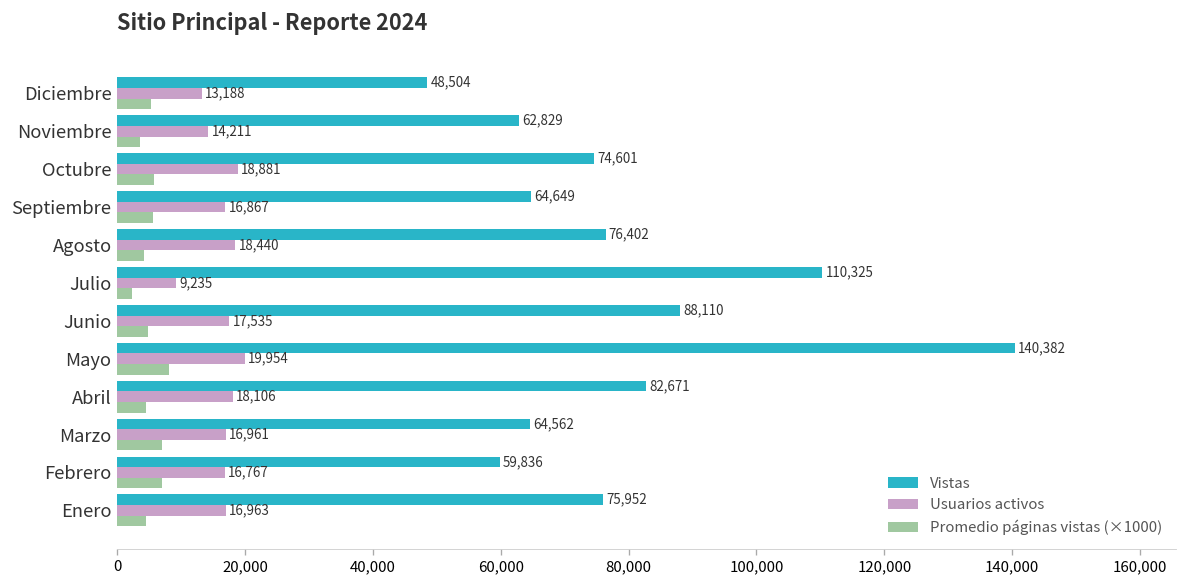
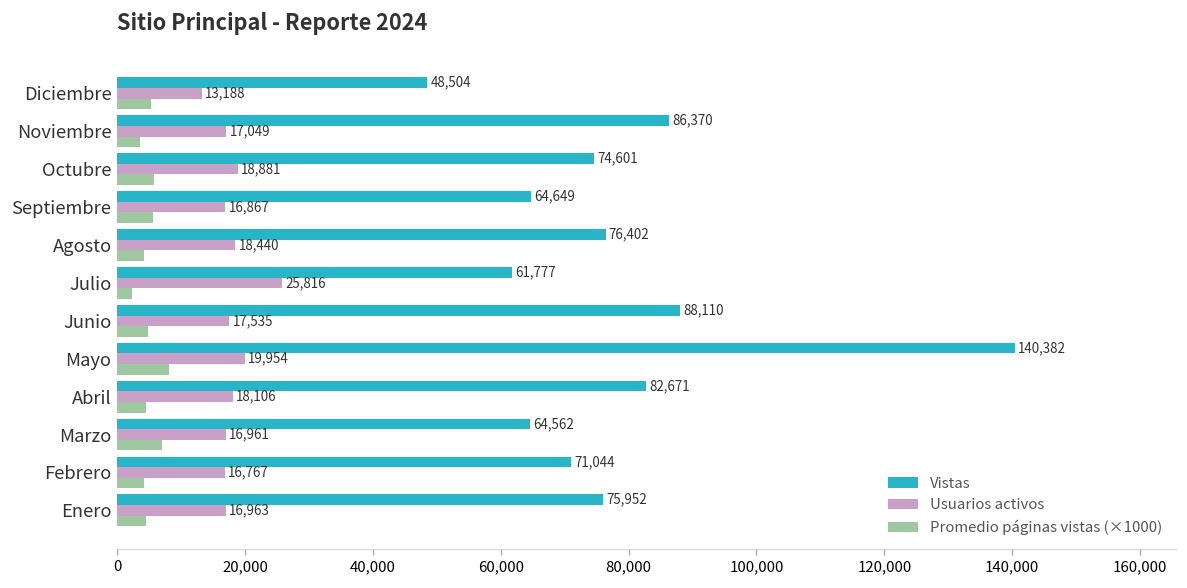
Vistas, Noviembre: 62,829 -> 86,370
Usuarios activos, Noviembre: 14,211 -> 17,049
Vistas, Julio: 110,325 -> 61,777
Usuarios activos, Julio: 9,235 -> 25,816
Vistas, Febrero: 59,836 -> 71,044
Promedio páginas vistas (×1000), Febrero: 7,000 -> 4,000
